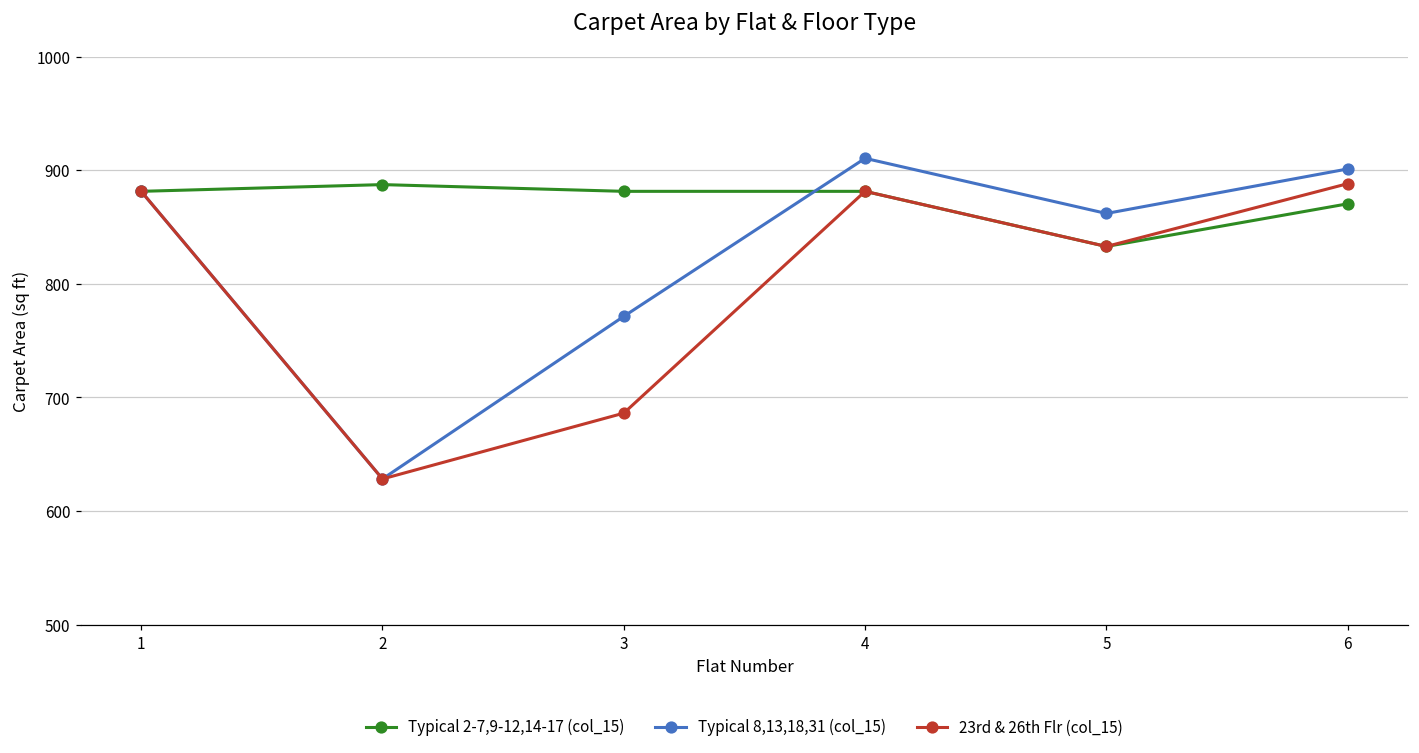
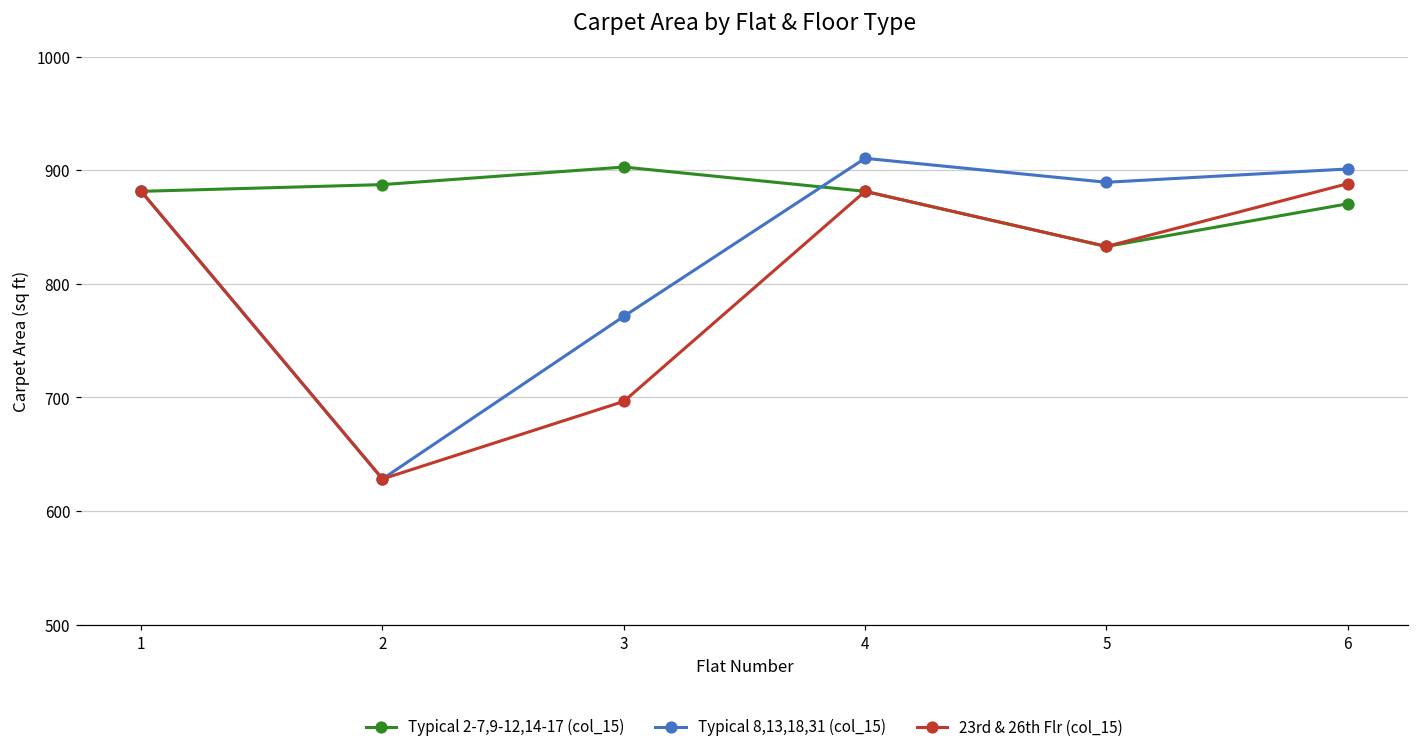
Typical 2-7,9-12,14-17 (col_15), 3: 881 -> 903
23rd & 26th Flr (col_15), 3: 686 -> 697
Typical 8,13,18,31 (col_15), 5: 862 -> 889
